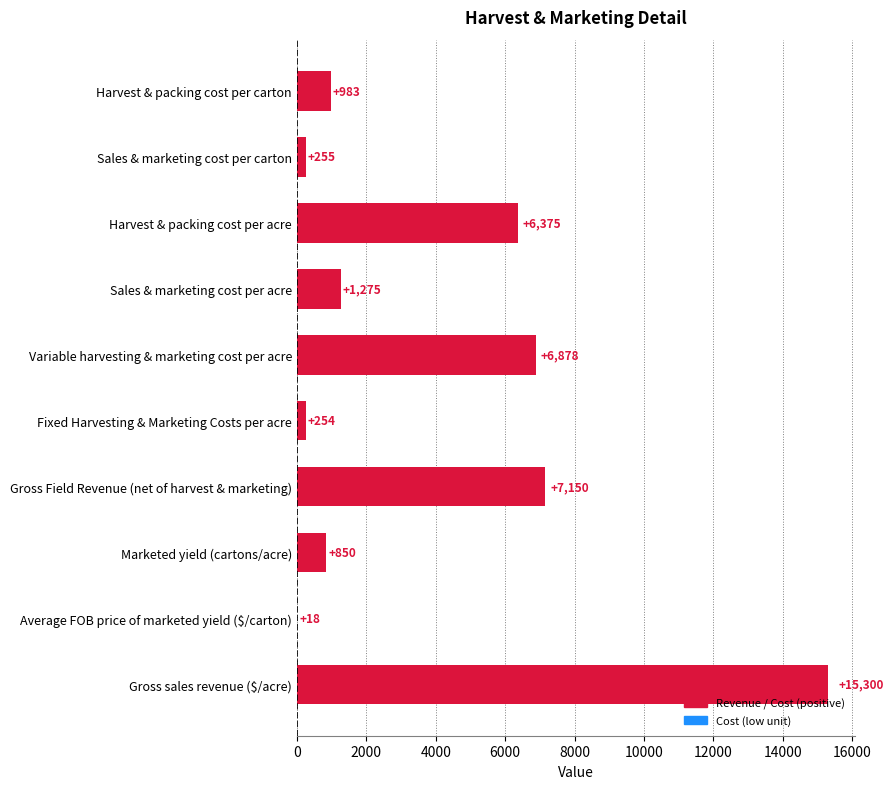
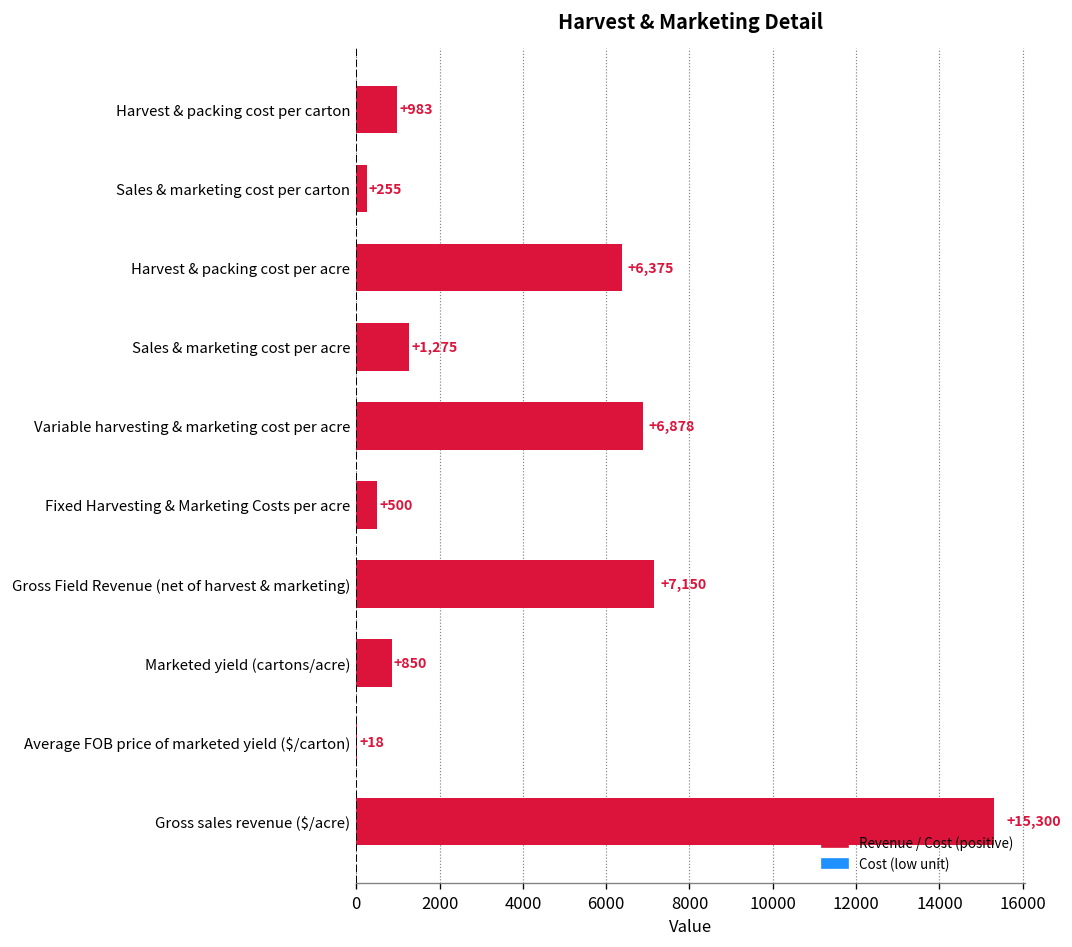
Fixed Harvesting & Marketing Costs per acre: +254 -> +500
